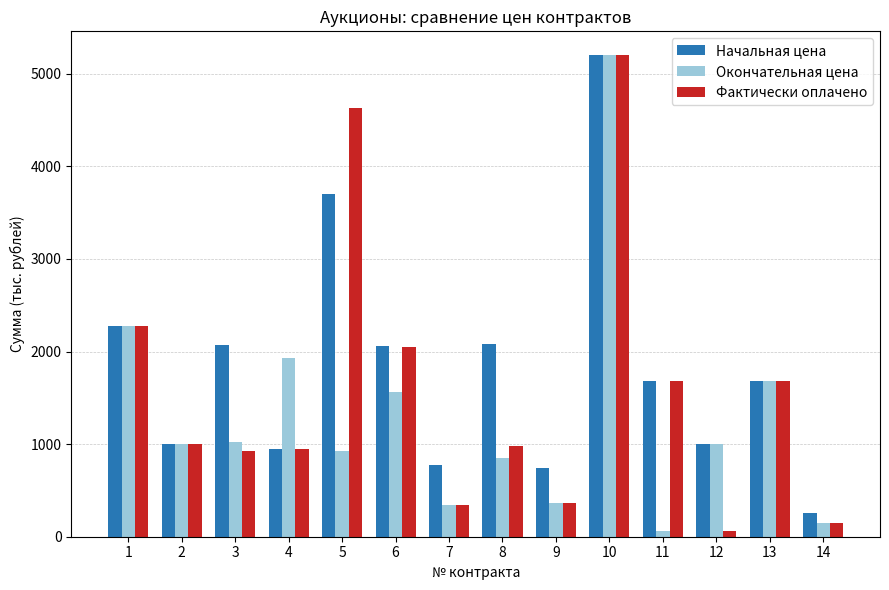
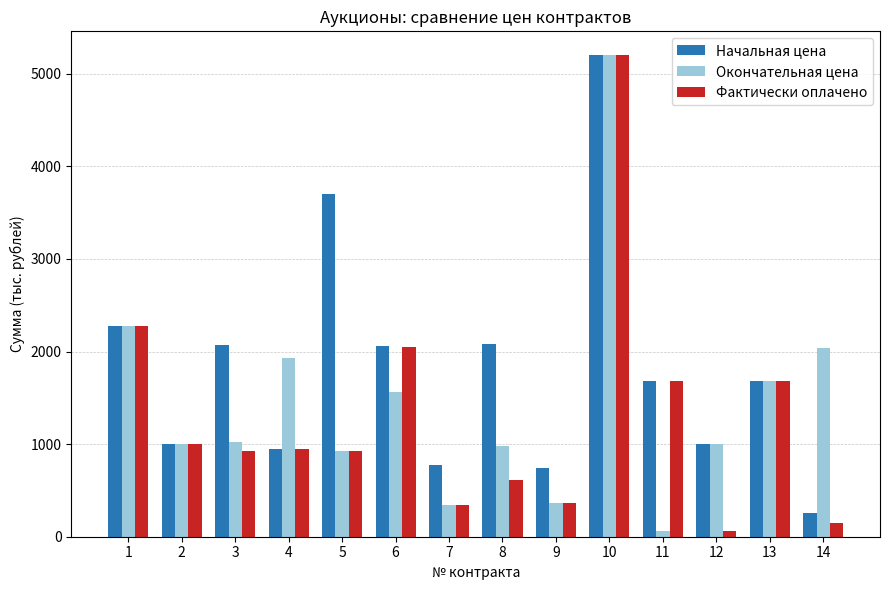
Фактически оплачено, 5: 4600 -> 900
Окончательная цена, 8: 800 -> 1000
Фактически оплачено, 8: 1000 -> 600
Окончательная цена, 14: 100 -> 2000
